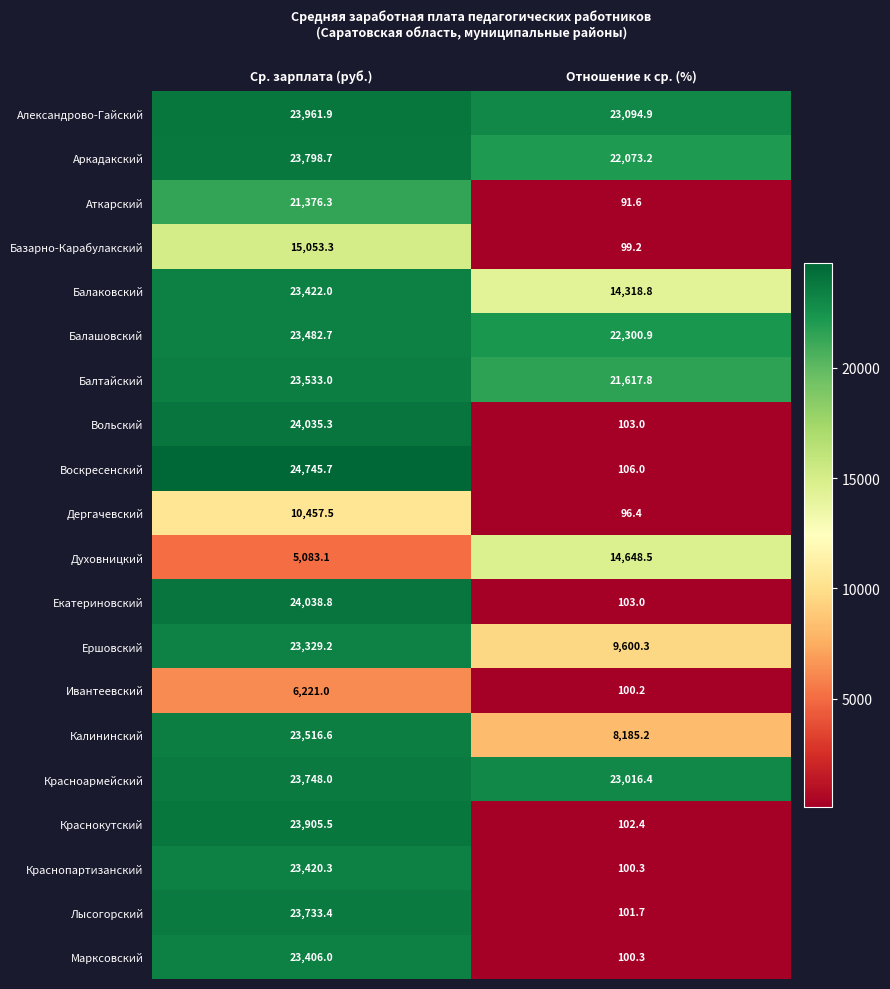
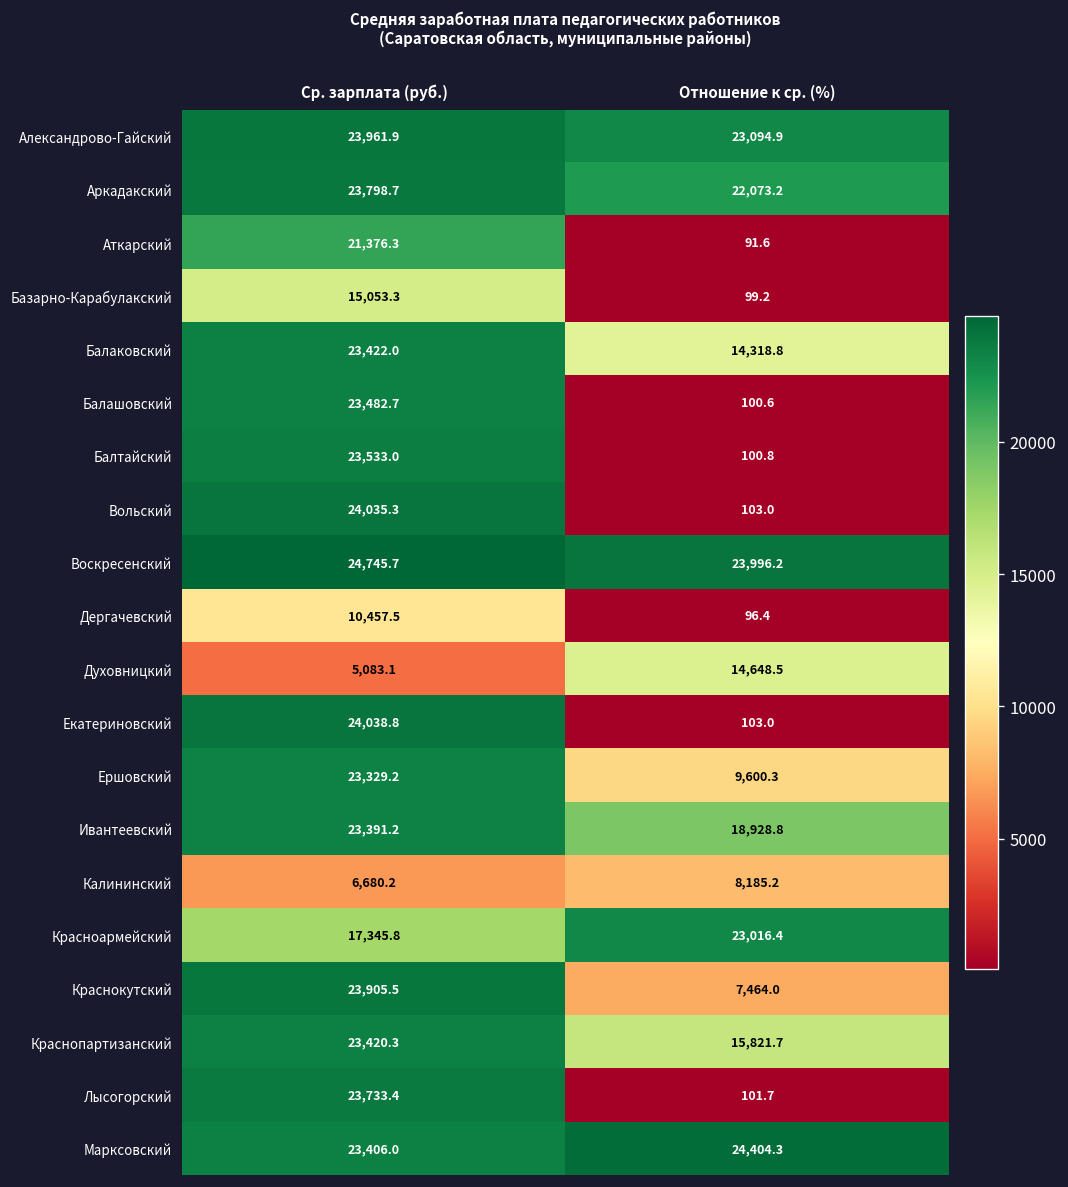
Балашовский, Отношение к ср. (%): 22,300.9 -> 100.6
Балтайский, Отношение к ср. (%): 21,617.8 -> 100.8
Воскресенский, Отношение к ср. (%): 106.0 -> 23,996.2
Ивантеевский, Ср. зарплата (руб.): 6,221.0 -> 23,391.2
Ивантеевский, Отношение к ср. (%): 100.2 -> 18,928.8
Калининский, Ср. зарплата (руб.): 23,516.6 -> 6,680.2
Красноармейский, Ср. зарплата (руб.): 23,748.0 -> 17,345.8
Краснокутский, Отношение к ср. (%): 102.4 -> 7,464.0
Краснопартизанский, Отношение к ср. (%): 100.3 -> 15,821.7
Марксовский, Отношение к ср. (%): 100.3 -> 24,404.3
